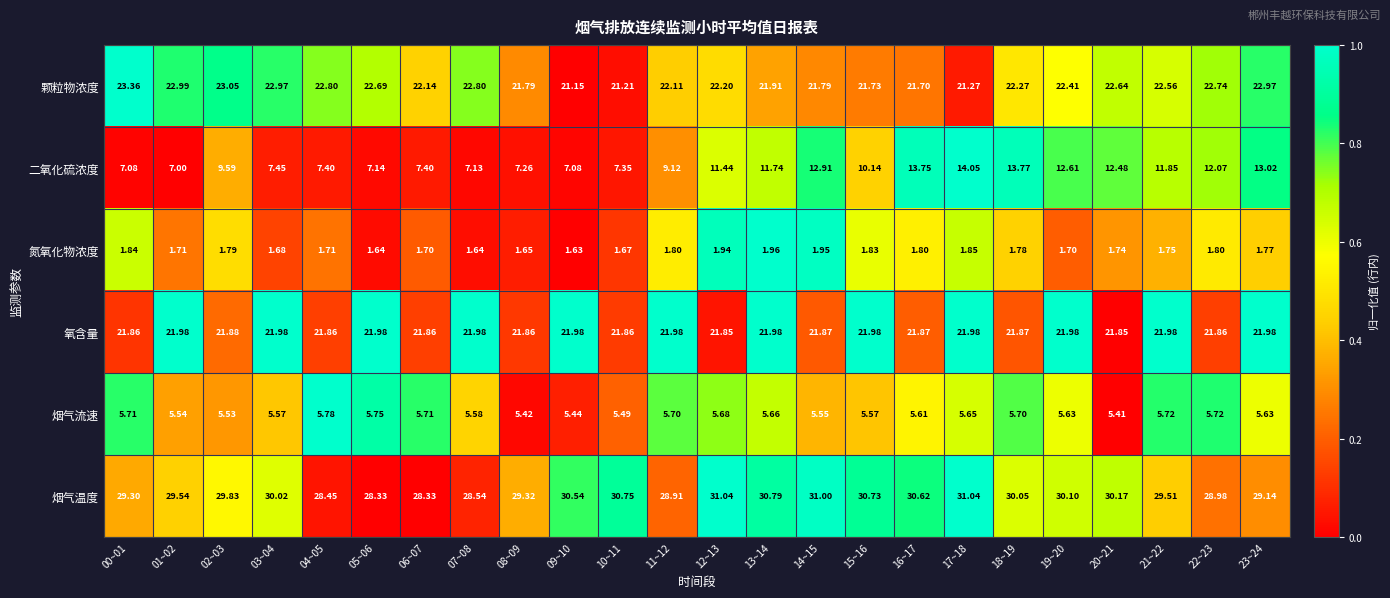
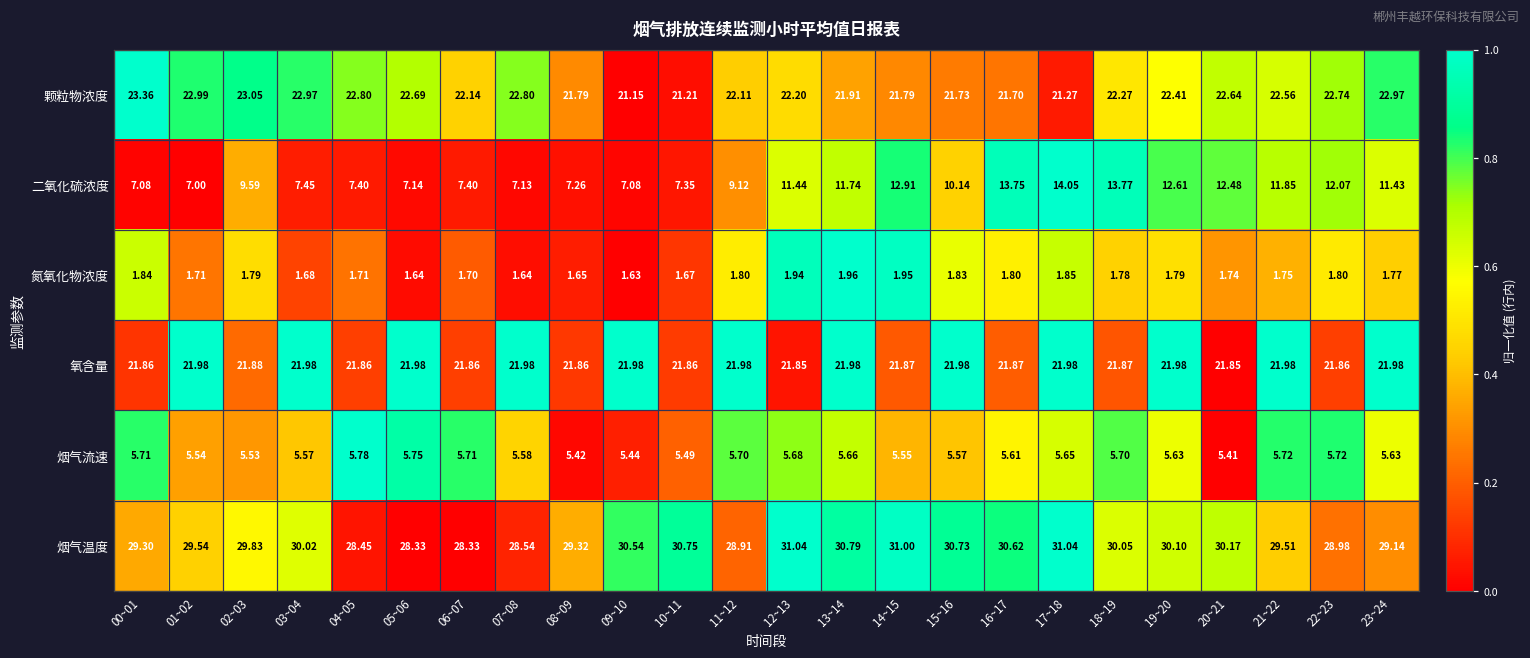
二氧化硫浓度, 23~24: 13.02 -> 11.43
氮氧化物浓度, 19~20: 1.70 -> 1.79
